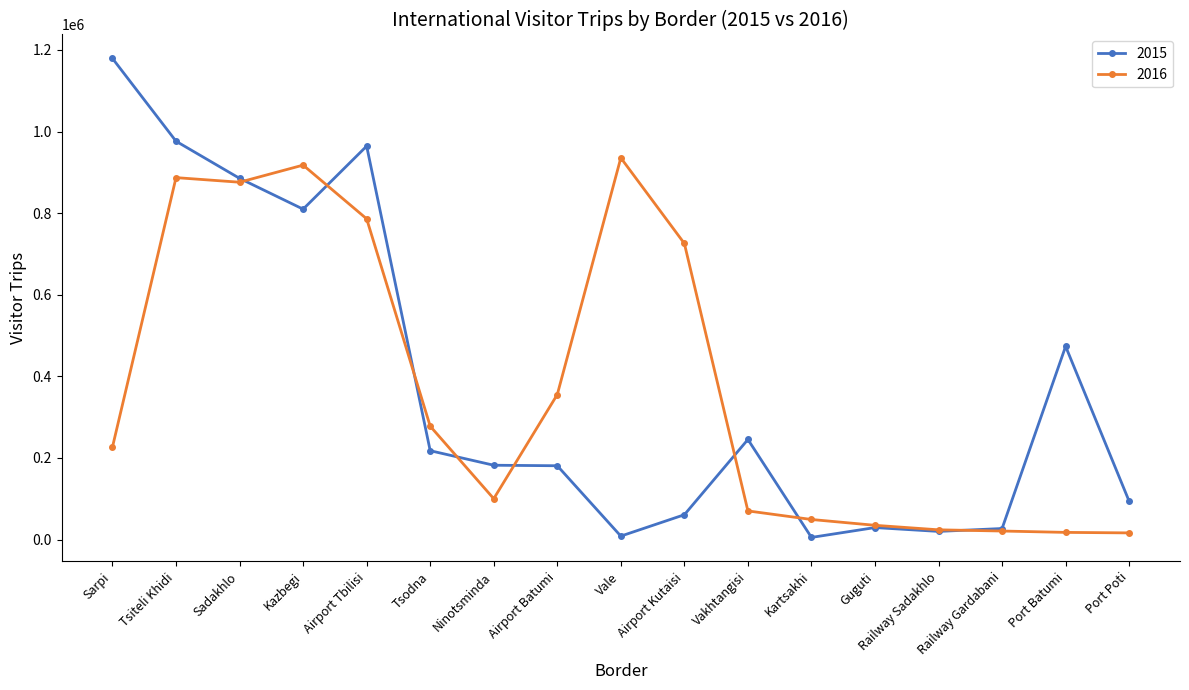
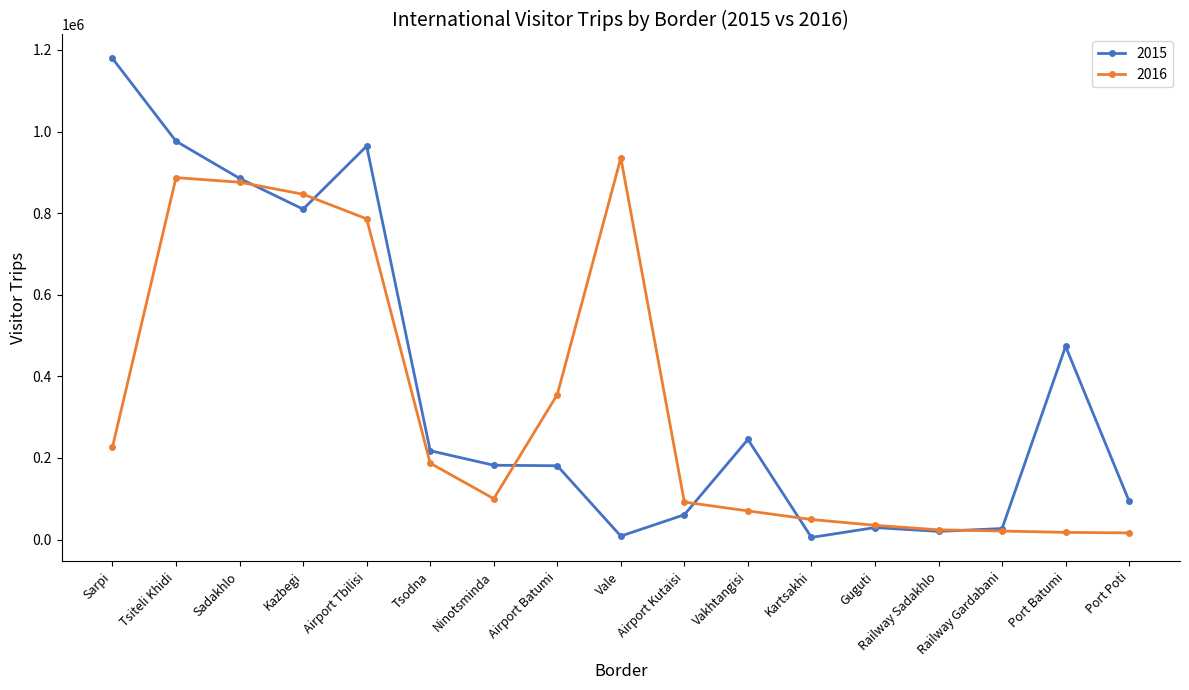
2016, Kazbegi: 920000 -> 850000
2016, Tsodna: 280000 -> 190000
2016, Airport Kutaisi: 730000 -> 90000
